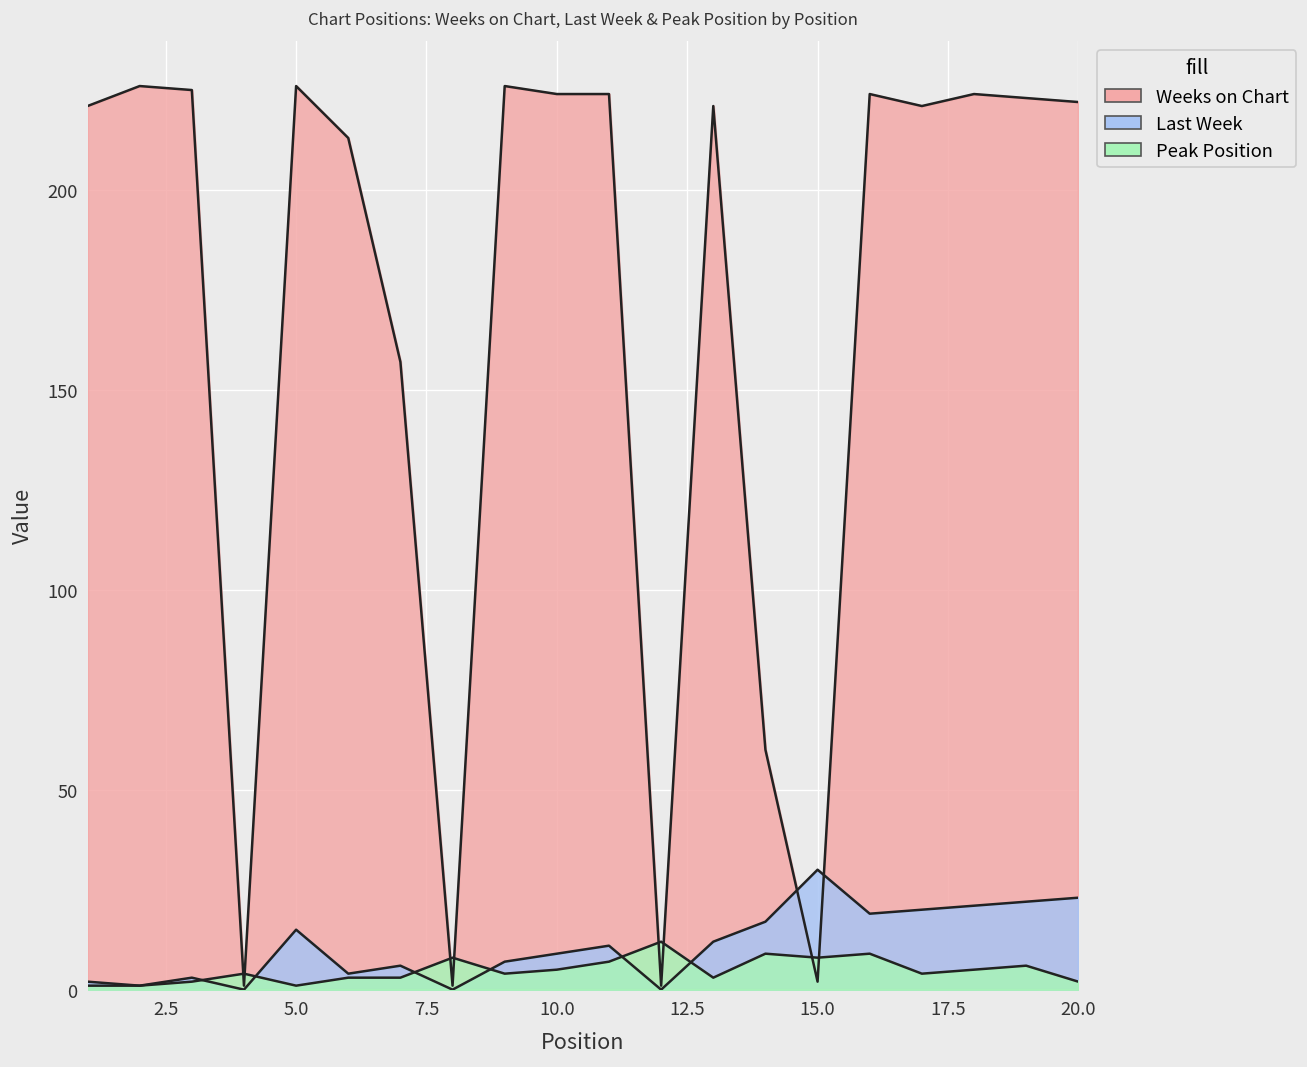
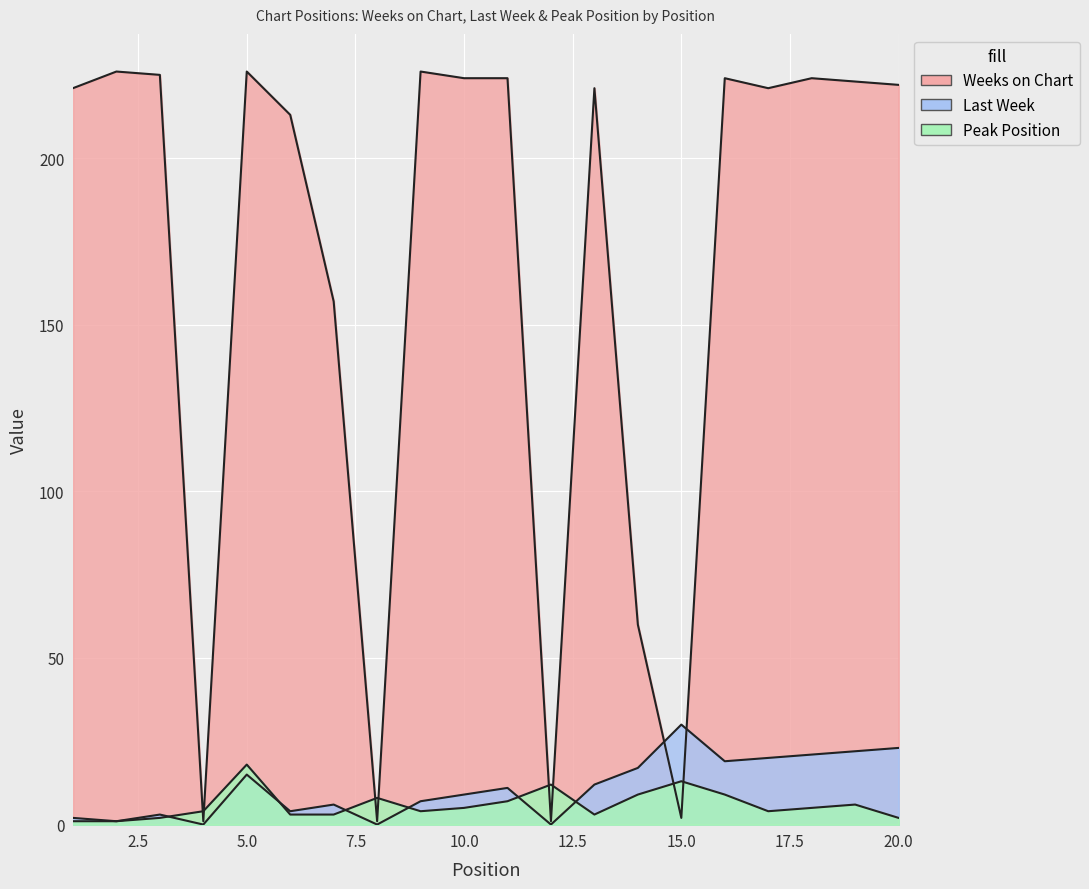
Peak Position, 5.0: 1 -> 18
Peak Position, 15.0: 8 -> 13
